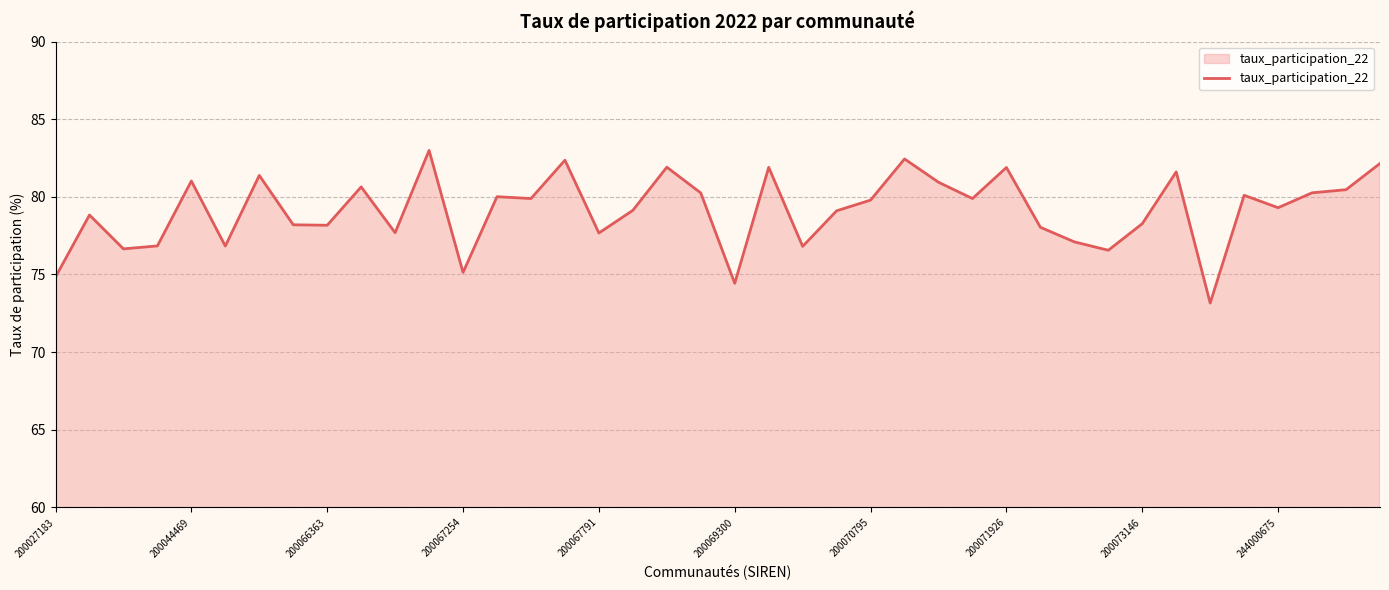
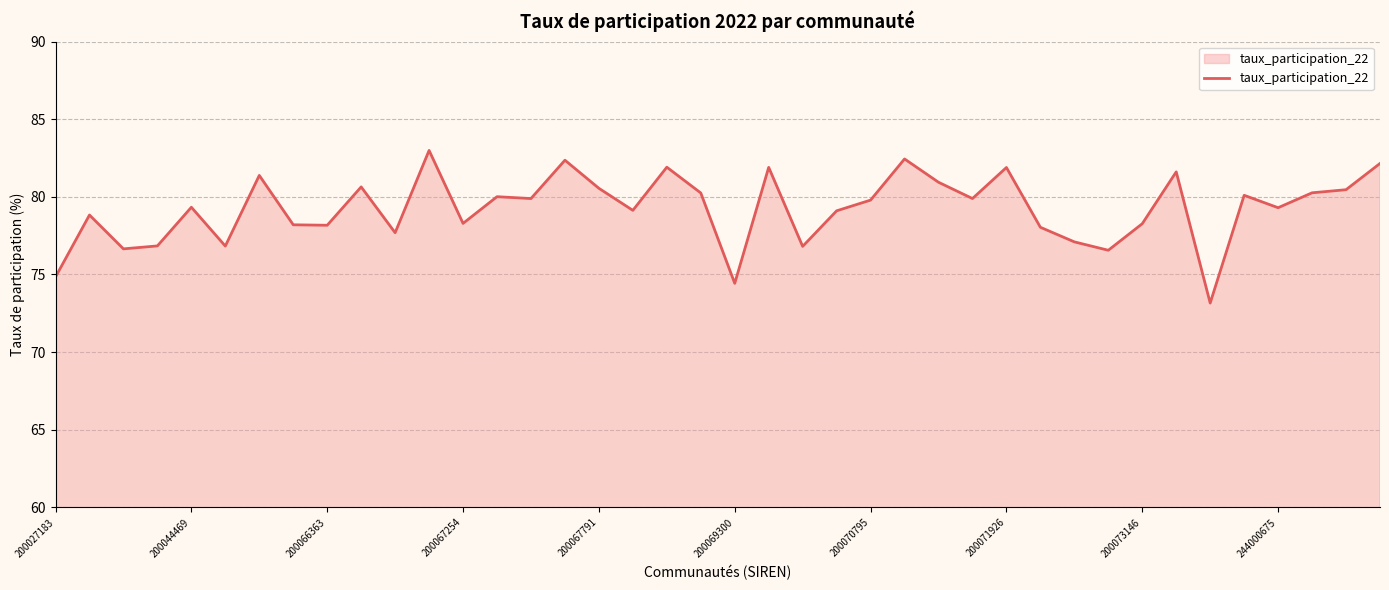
200044469: 81.0 -> 79.3
200067254: 75.1 -> 78.3
200067791: 77.7 -> 80.6
